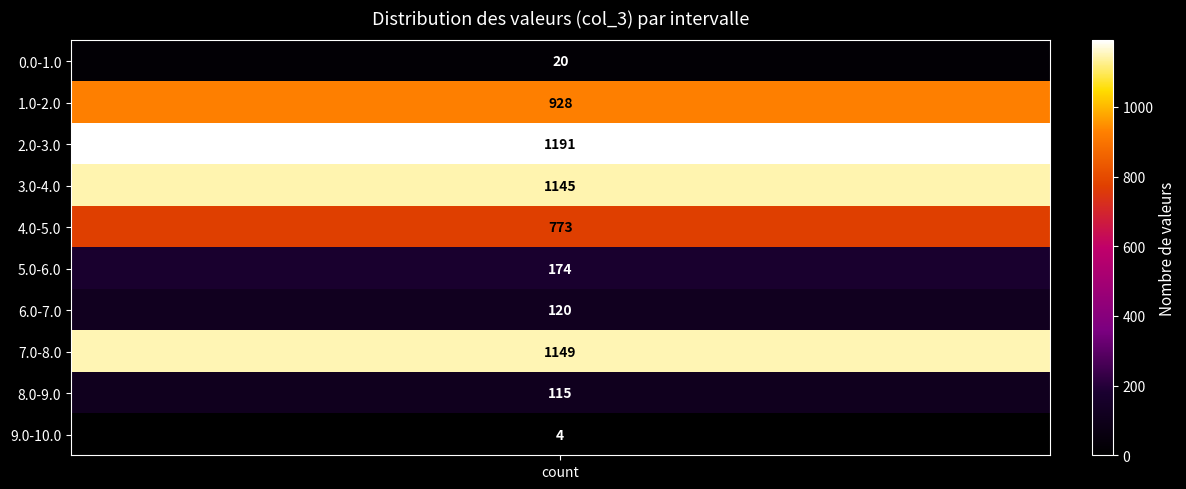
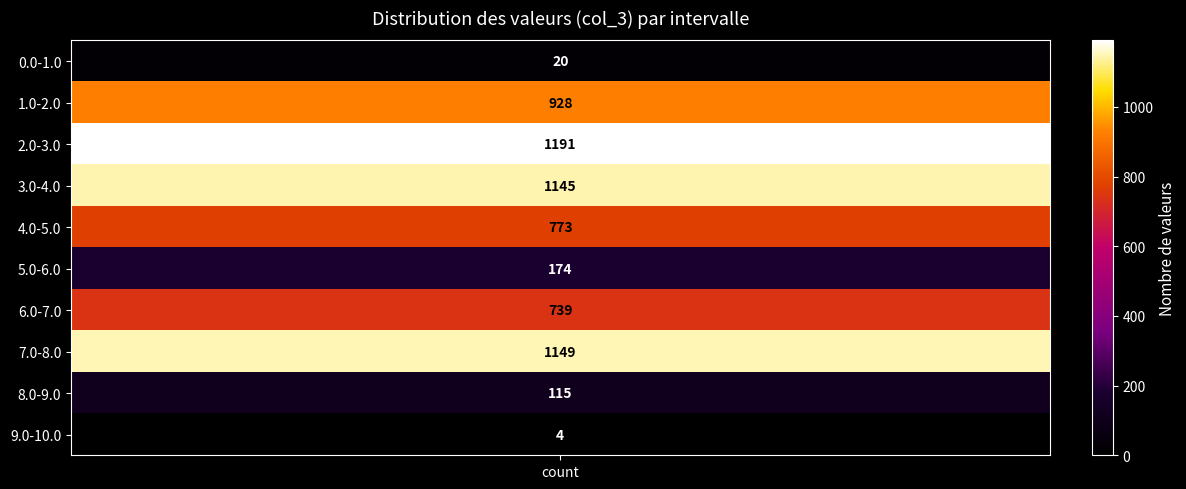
6.0-7.0, count: 120 -> 739
